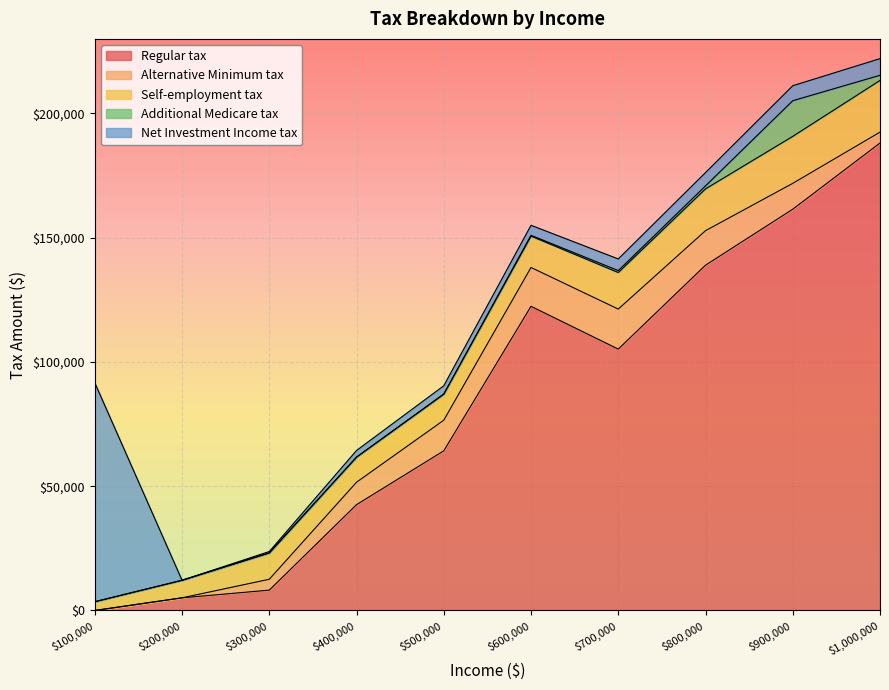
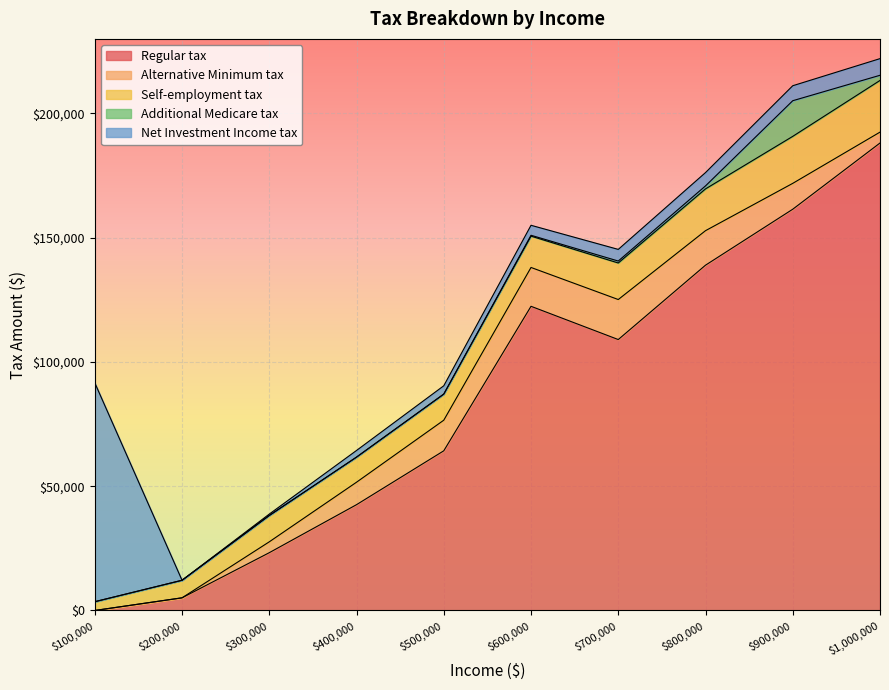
Regular tax, $300,000: $8,000 -> $23,000
Regular tax, $700,000: $105,000 -> $109,000
